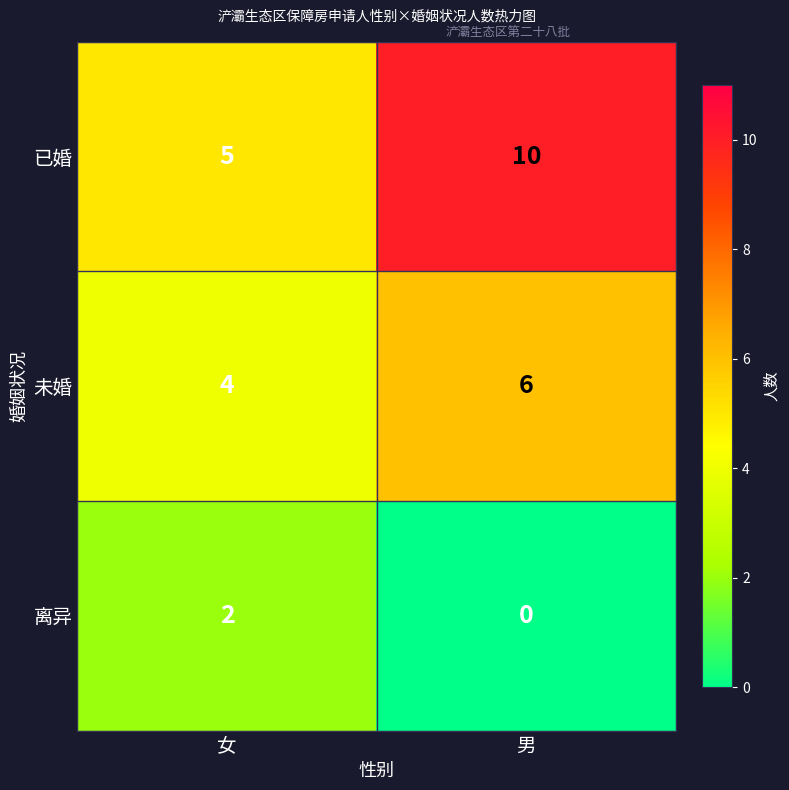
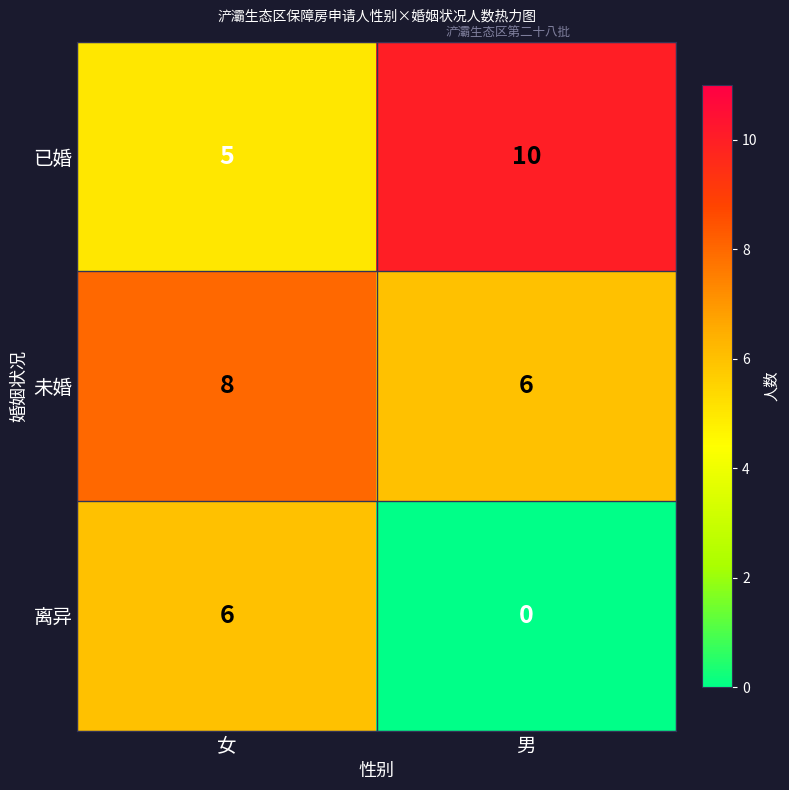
未婚, 女: 4 -> 8
离异, 女: 2 -> 6
